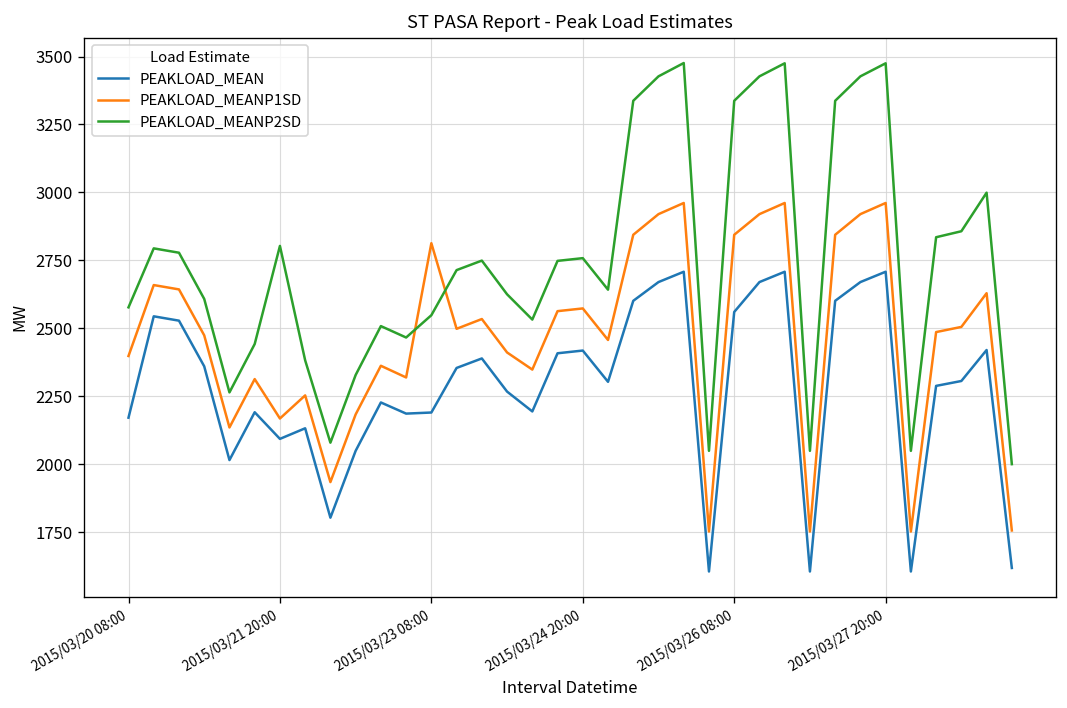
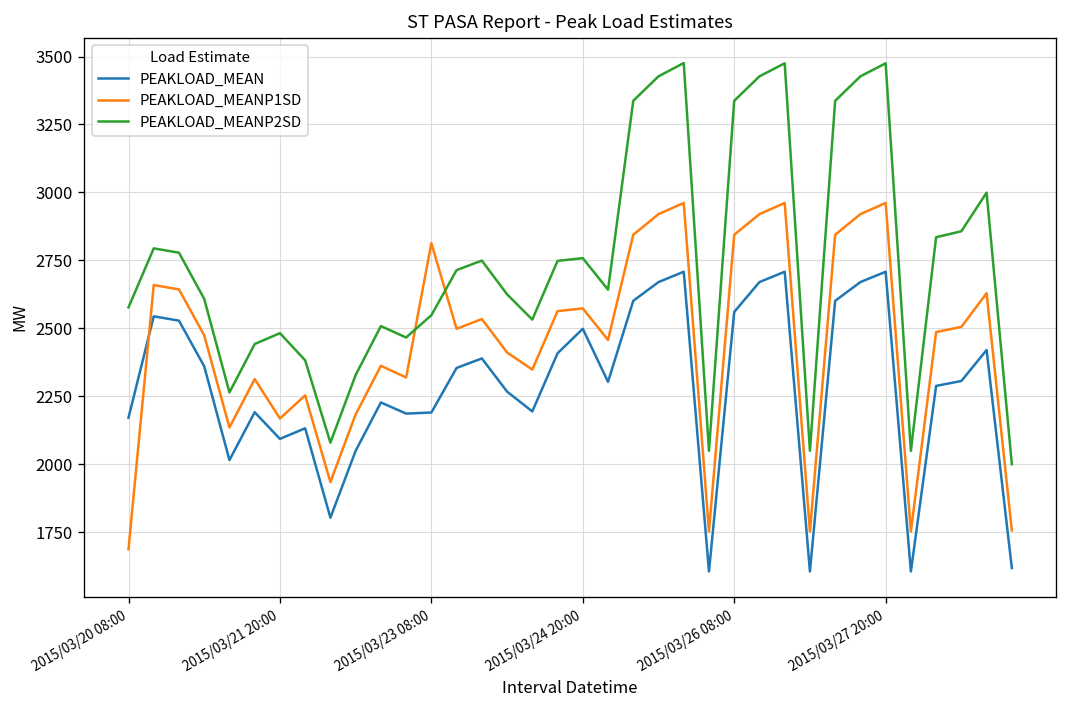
PEAKLOAD_MEANP1SD, 2015/03/20 08:00: 2400 -> 1690
PEAKLOAD_MEANP2SD, 2015/03/21 20:00: 2800 -> 2480
PEAKLOAD_MEAN, 2015/03/24 20:00: 2420 -> 2500
